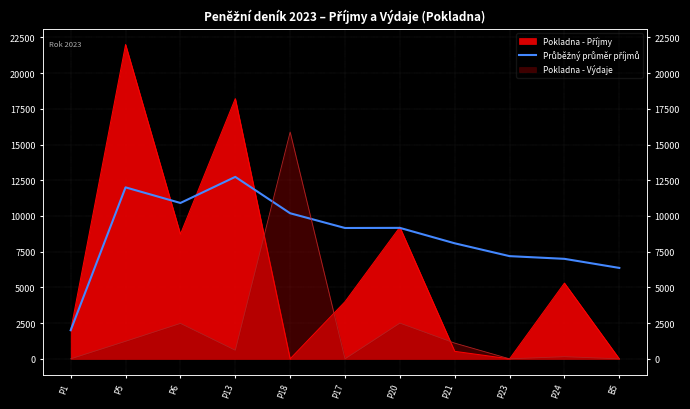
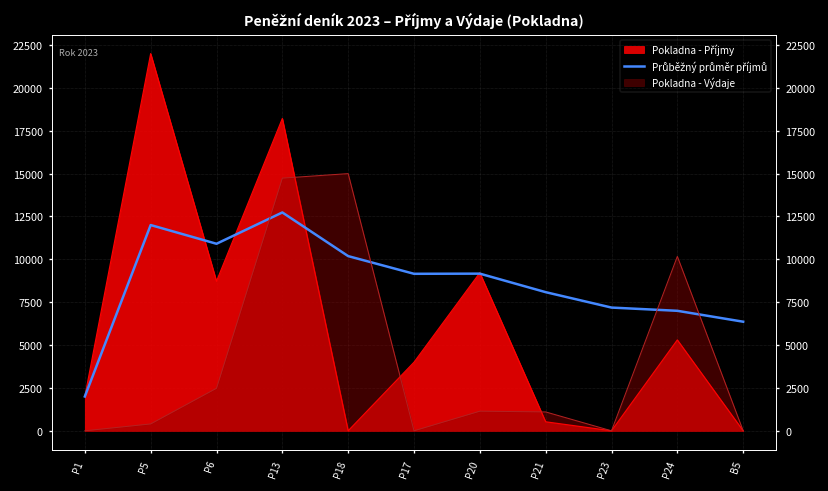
Pokladna - Výdaje, P5: 1200 -> 400
Pokladna - Výdaje, P13: 600 -> 14700
Pokladna - Výdaje, P18: 15900 -> 15000
Pokladna - Výdaje, P20: 2500 -> 1100
Pokladna - Výdaje, P24: 200 -> 10200
